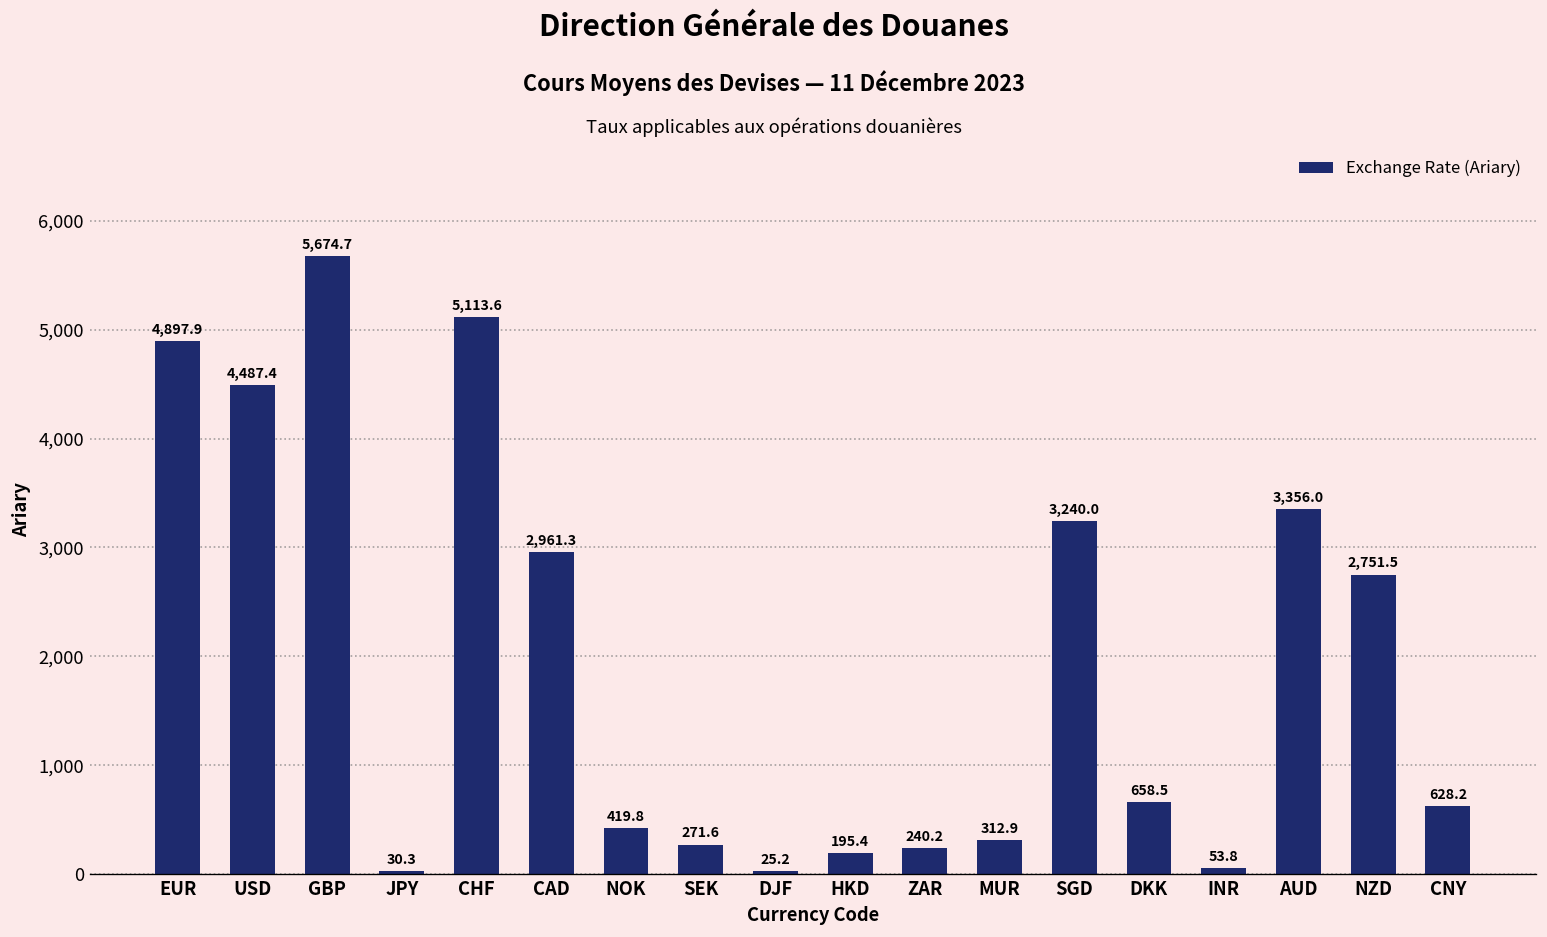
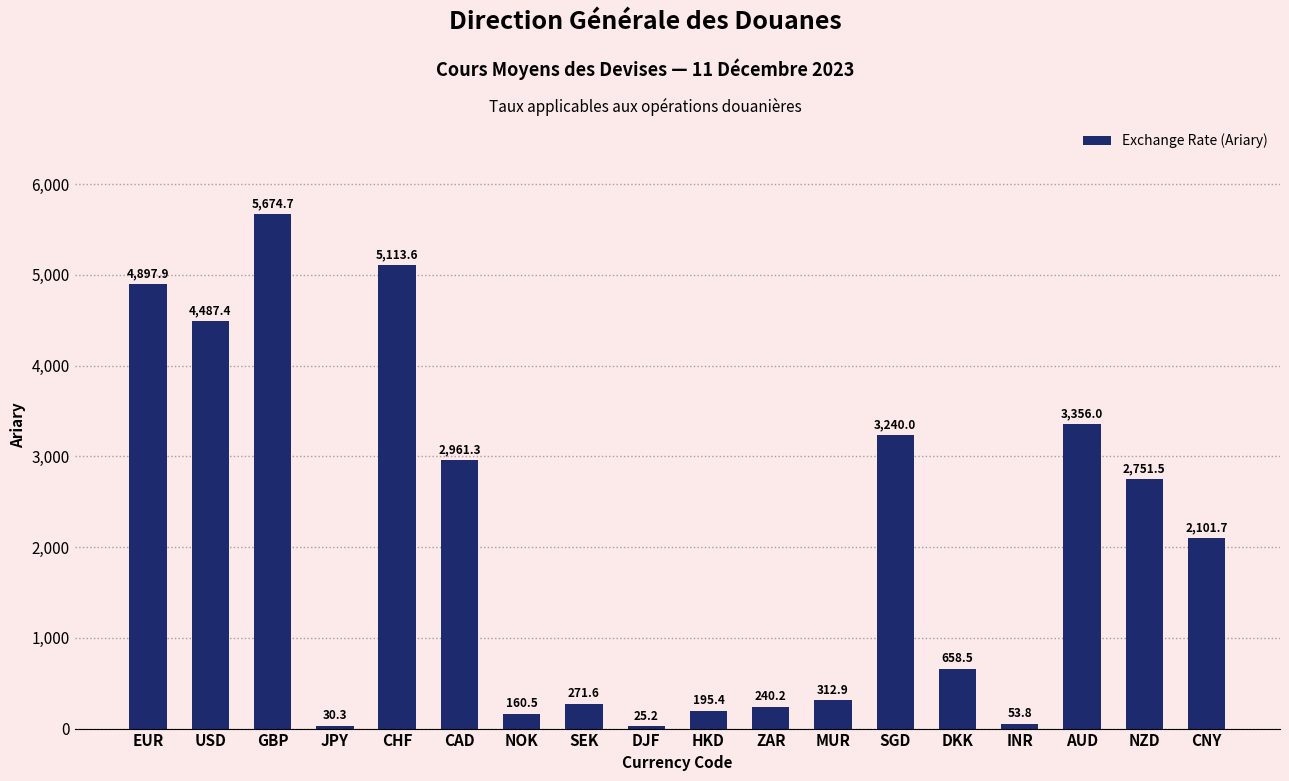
NOK: 419.8 -> 160.5
CNY: 628.2 -> 2,101.7
